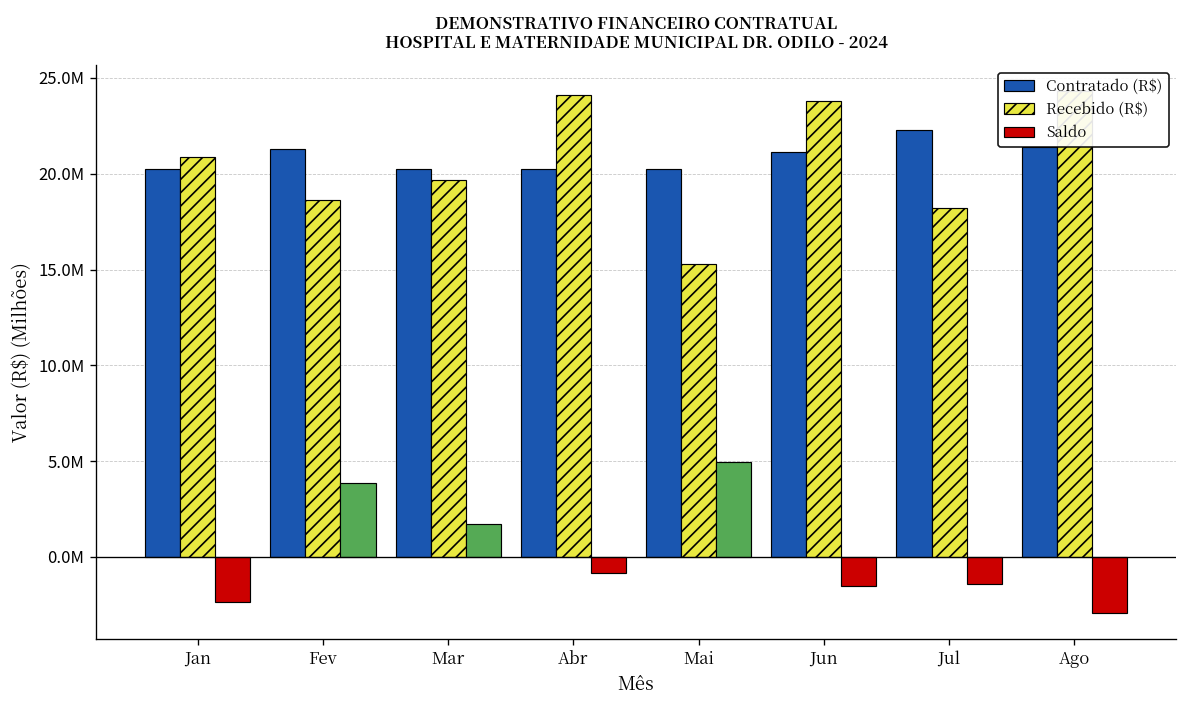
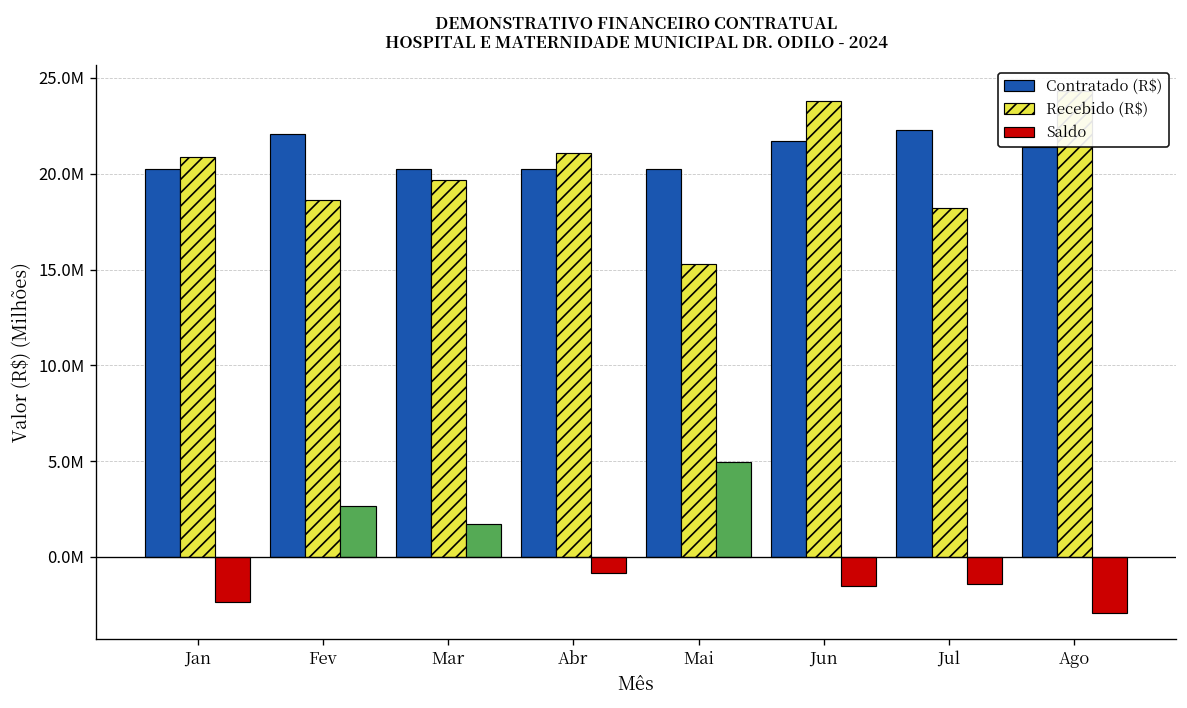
Contratado (R$), Fev: 21300000 -> 22100000
Saldo, Fev: 3900000 -> 2600000
Recebido (R$), Abr: 24100000 -> 21100000
Contratado (R$), Jun: 21100000 -> 21700000
